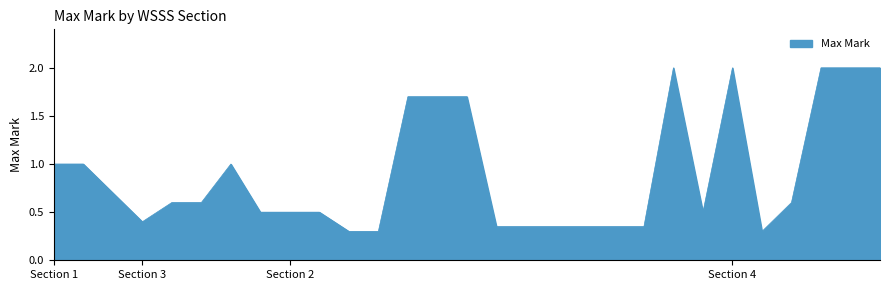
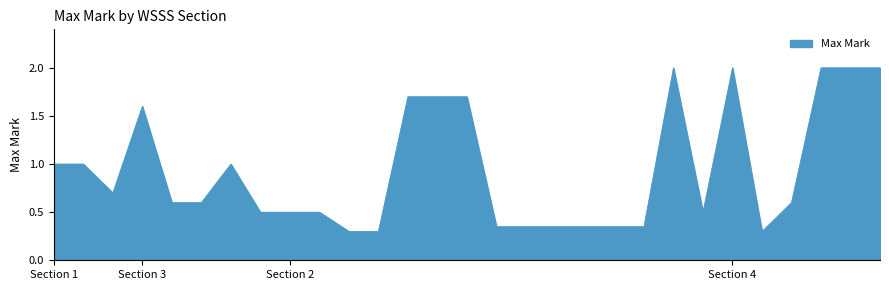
Section 3: 0.4 -> 1.6
